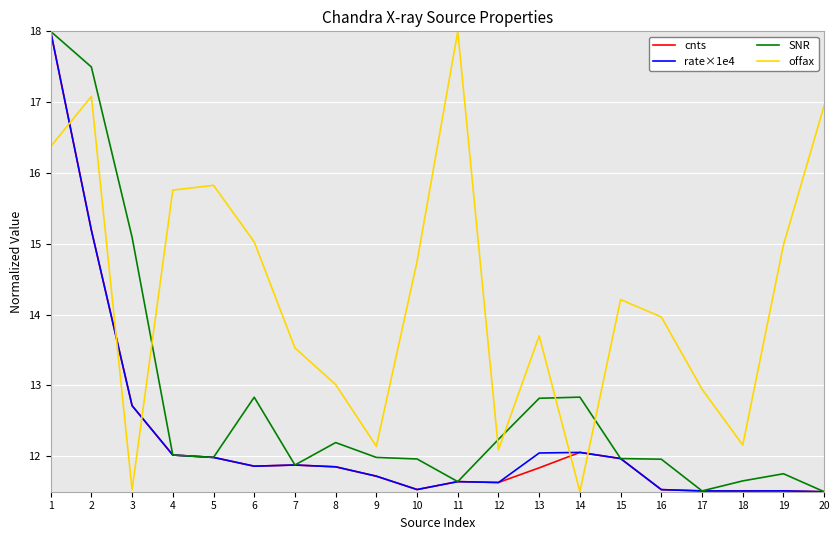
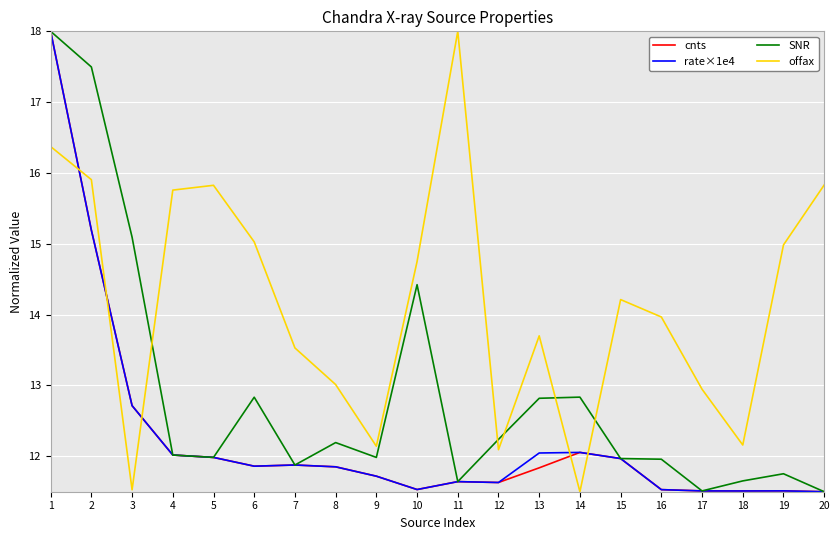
offax, 2: 17.1 -> 15.9
SNR, 10: 12.0 -> 14.4
offax, 20: 17.0 -> 15.8
